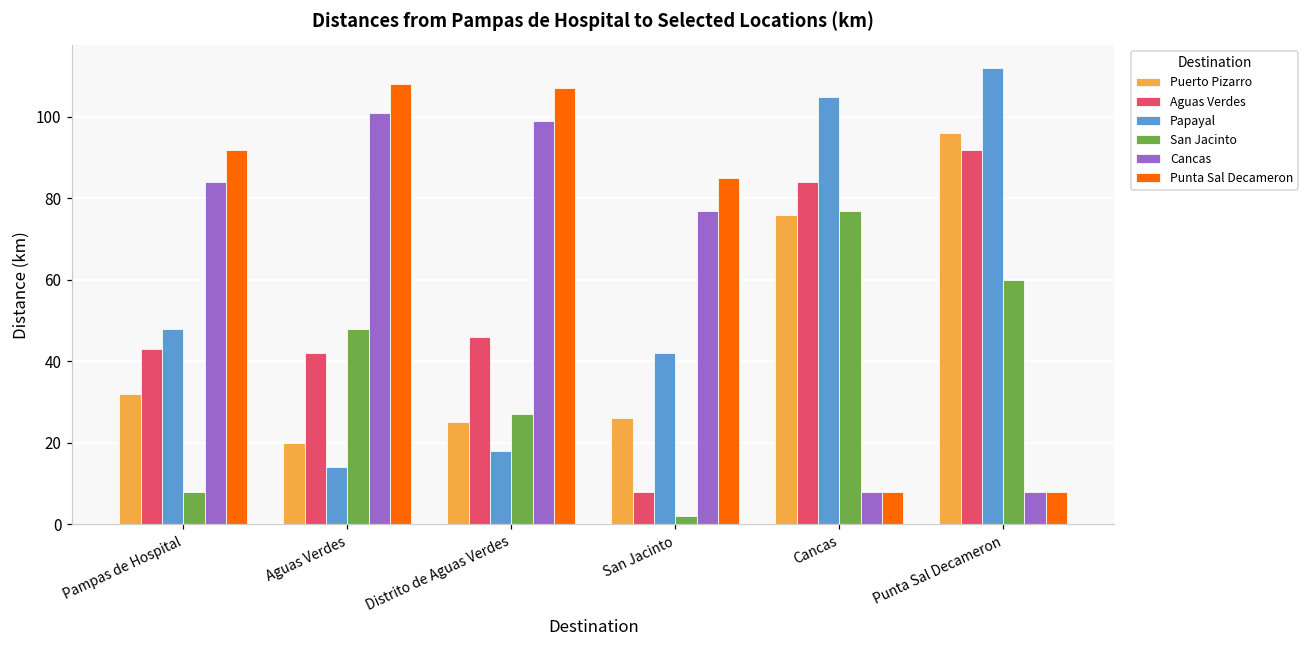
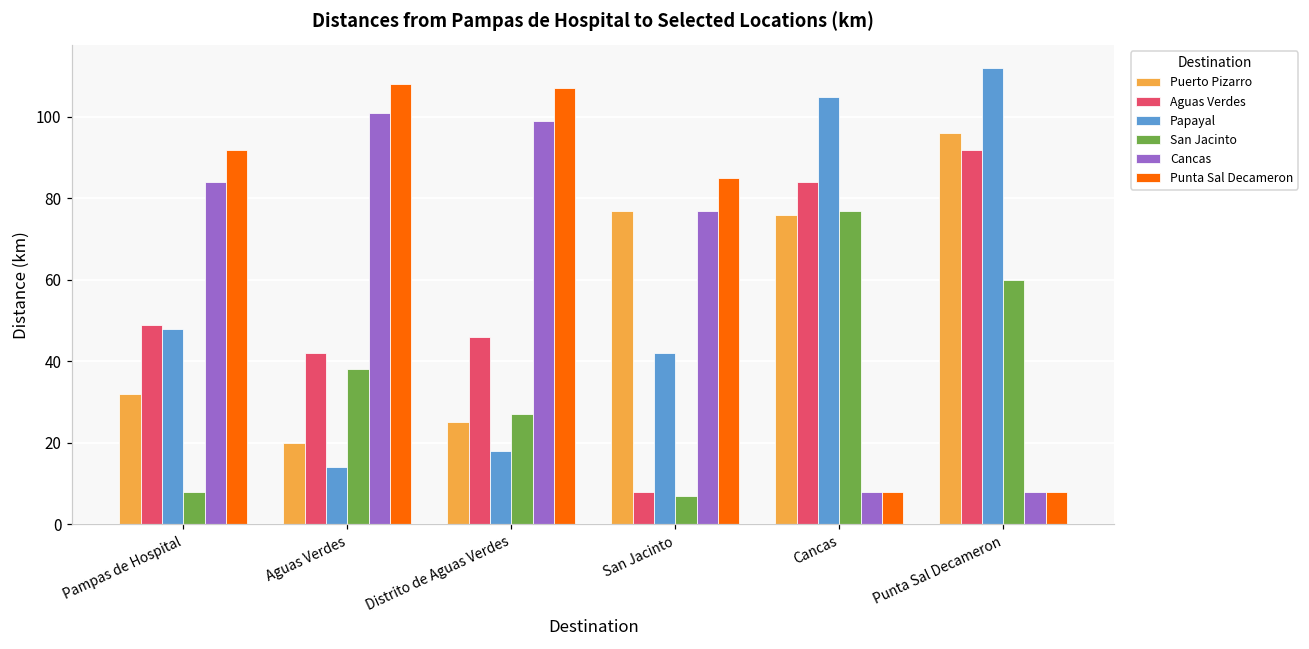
Aguas Verdes, Pampas de Hospital: 43 -> 49
San Jacinto, Aguas Verdes: 48 -> 38
Puerto Pizarro, San Jacinto: 26 -> 77
San Jacinto, San Jacinto: 2 -> 7
